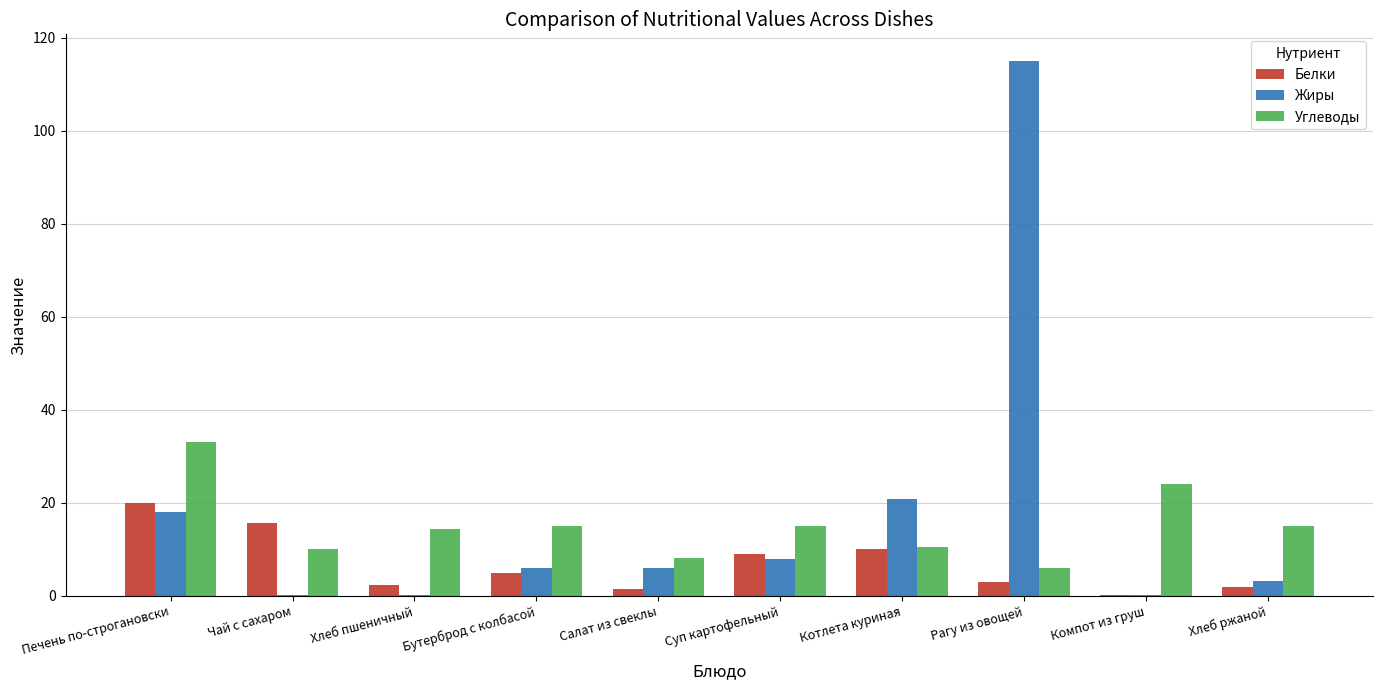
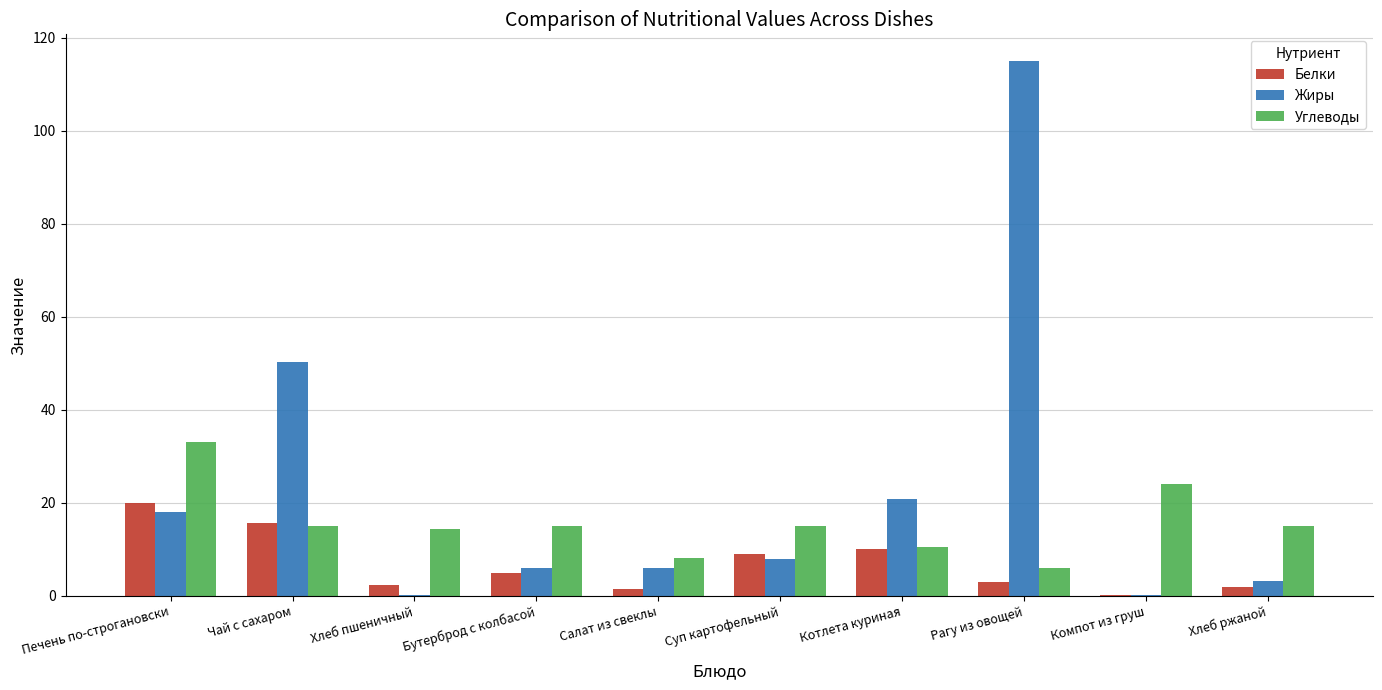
Жиры, Чай с сахаром: 0 -> 50
Углеводы, Чай с сахаром: 10 -> 15
